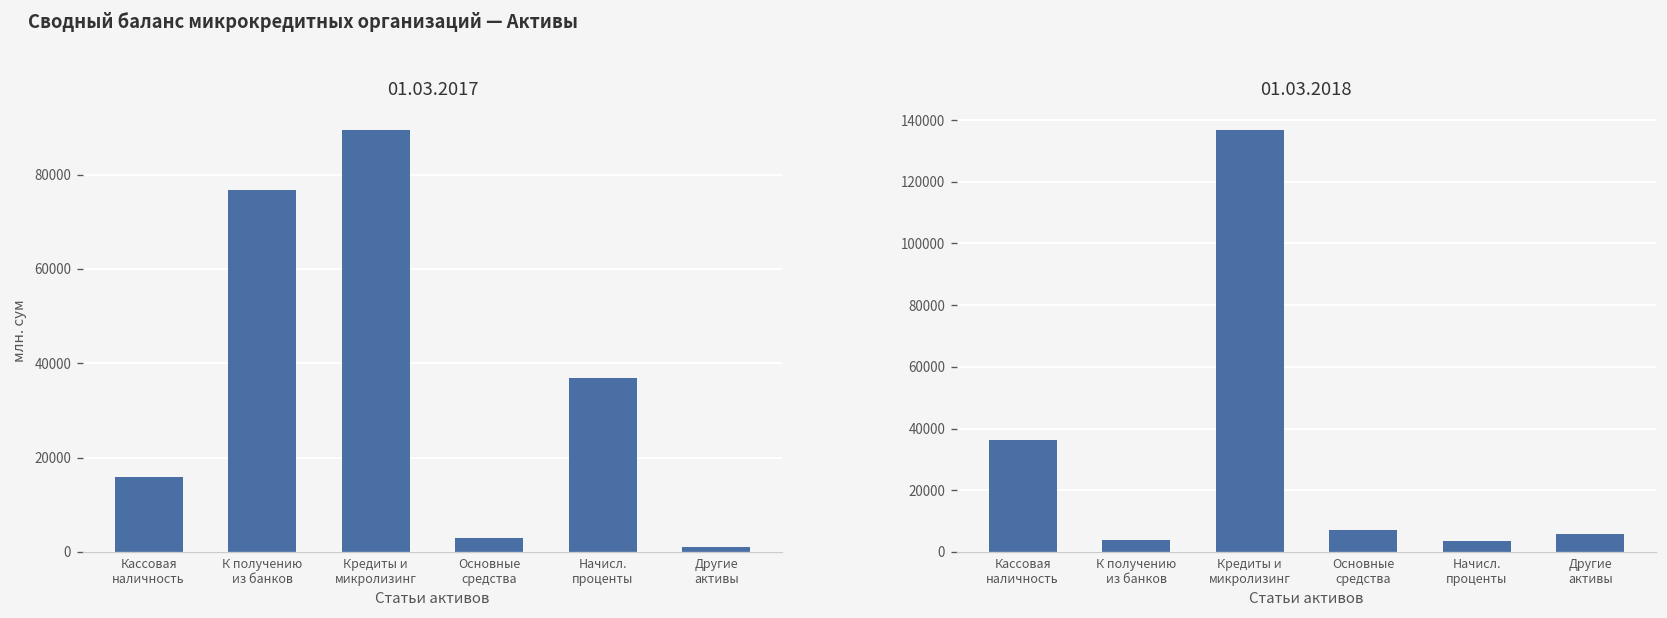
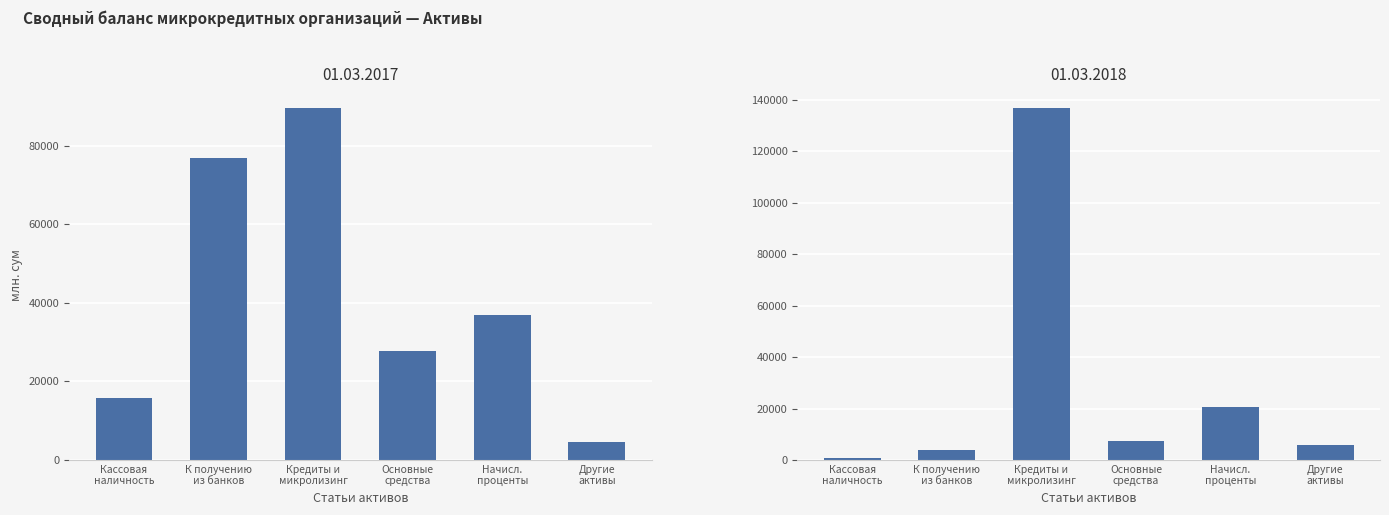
01.03.2017, Основные средства: 3000 -> 28000
01.03.2017, Другие активы: 1000 -> 5000
01.03.2018, Кассовая наличность: 36000 -> 1000
01.03.2018, Начисл. проценты: 4000 -> 21000
